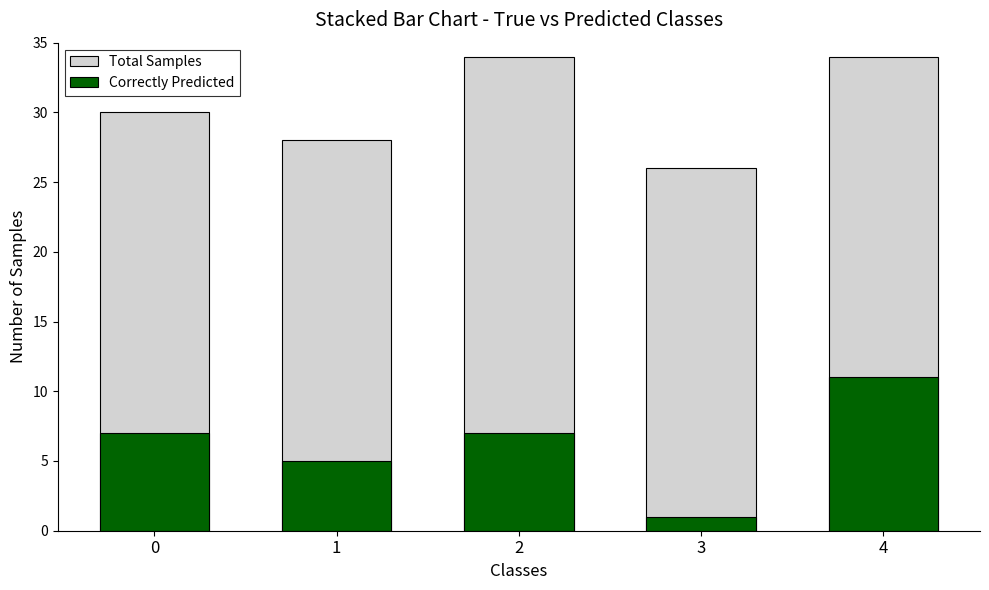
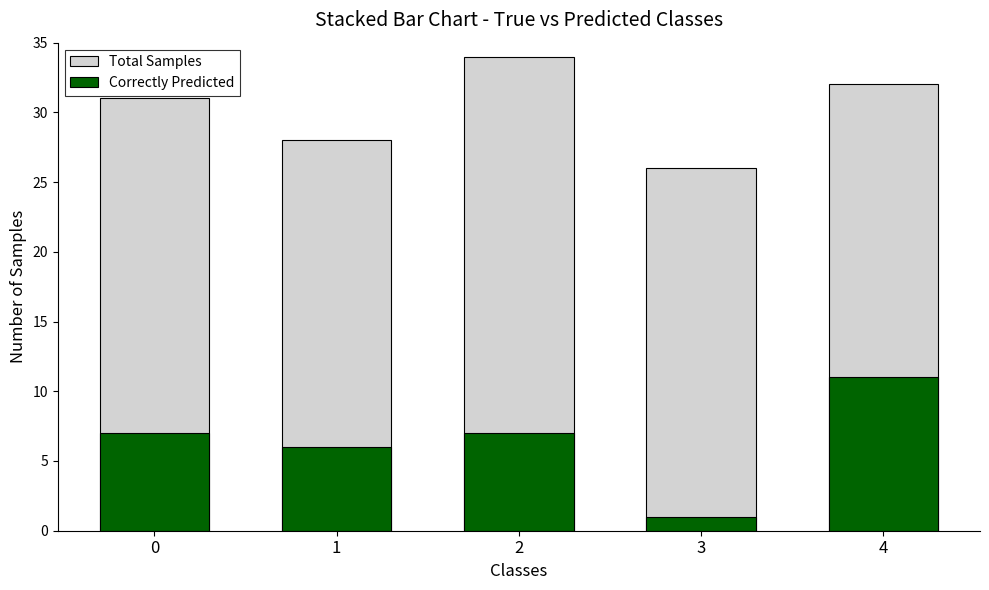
Total Samples, 0: 30 -> 31
Correctly Predicted, 1: 5 -> 6
Total Samples, 4: 34 -> 32
